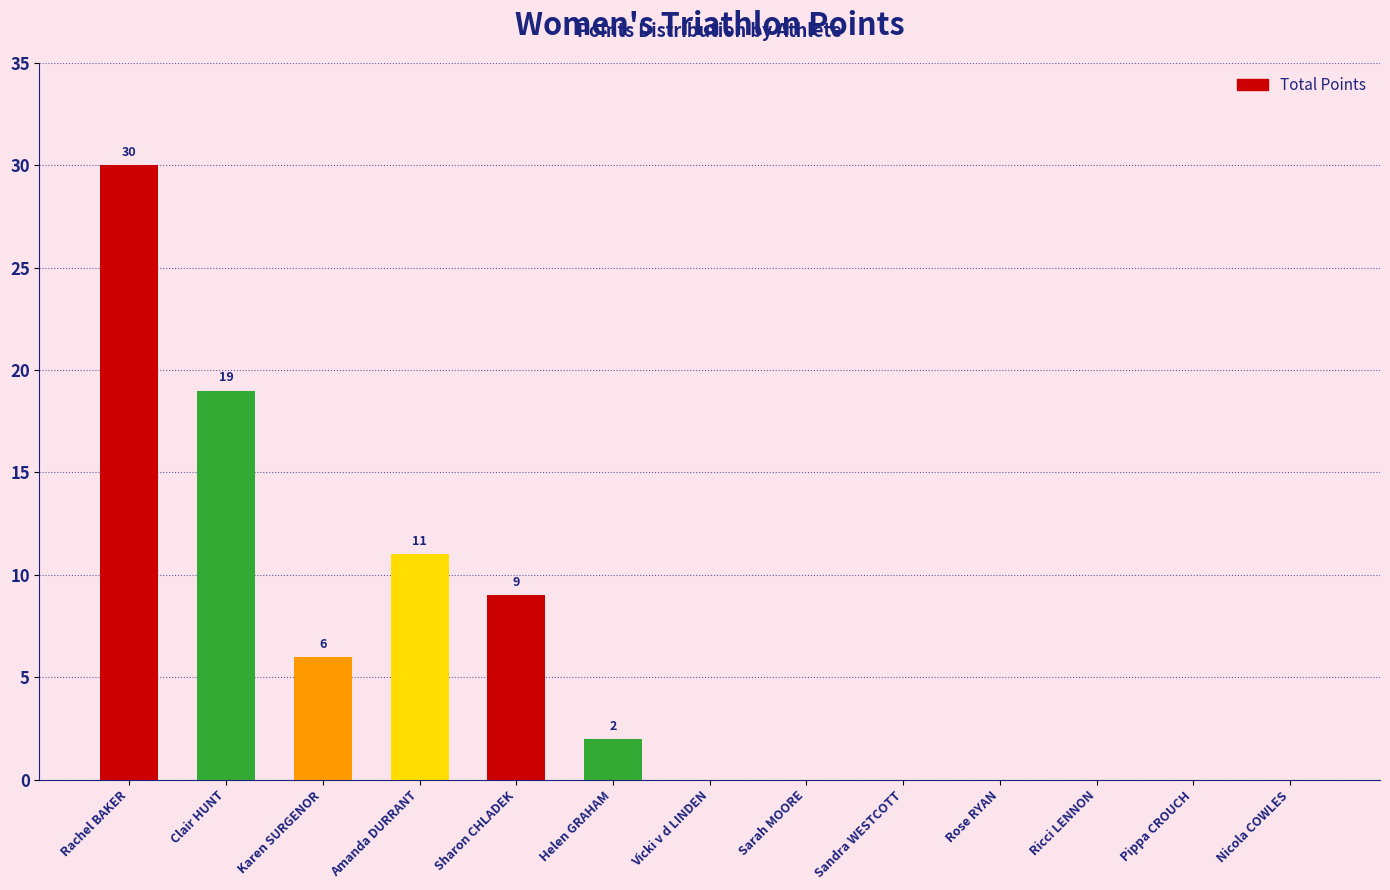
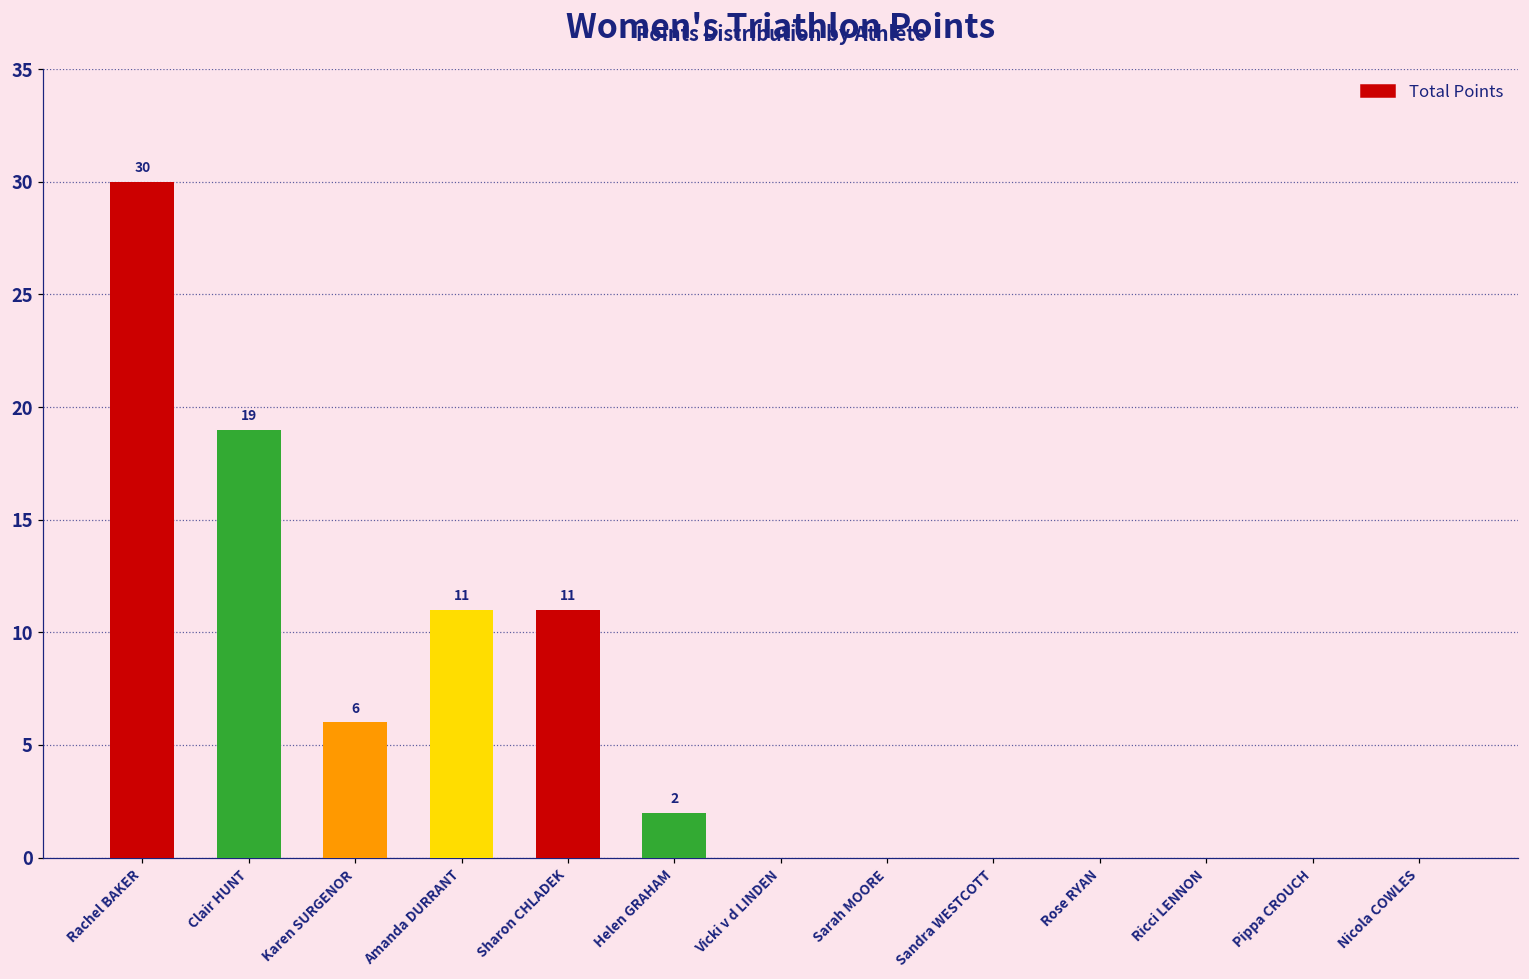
Sharon CHLADEK: 9 -> 11
